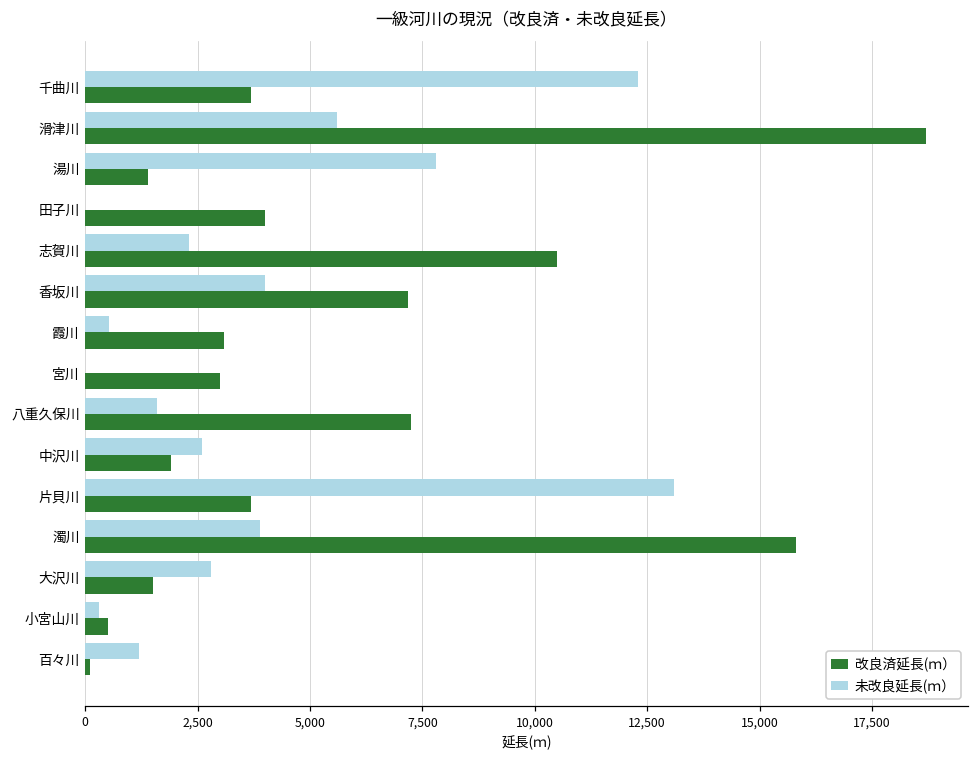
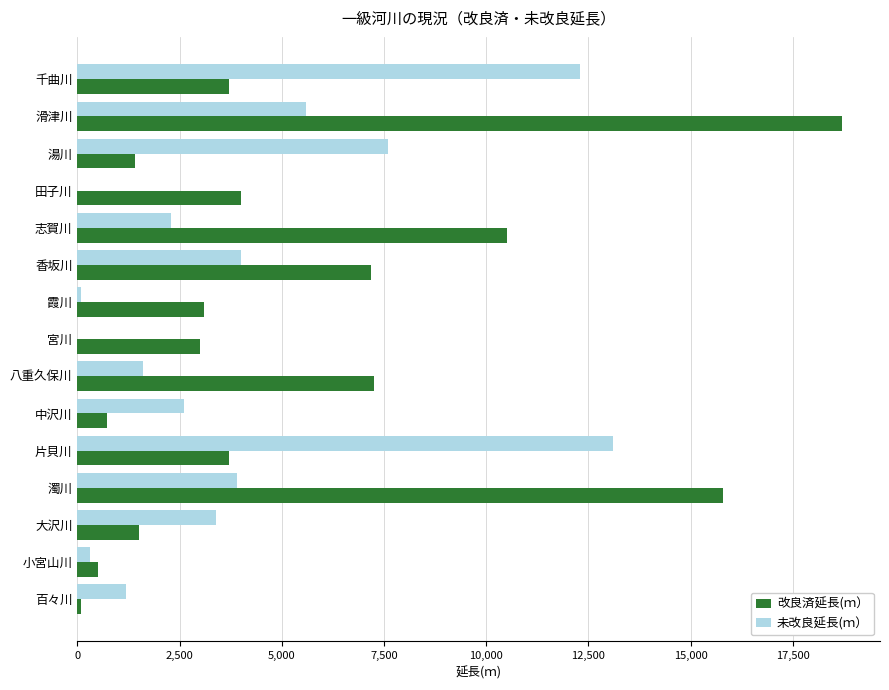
未改良延長(ｍ）, 湯川: 7,800 -> 7,600
未改良延長(ｍ）, 霞川: 500 -> 100
改良済延長(ｍ）, 中沢川: 1,900 -> 700
未改良延長(ｍ）, 大沢川: 2,800 -> 3,400
